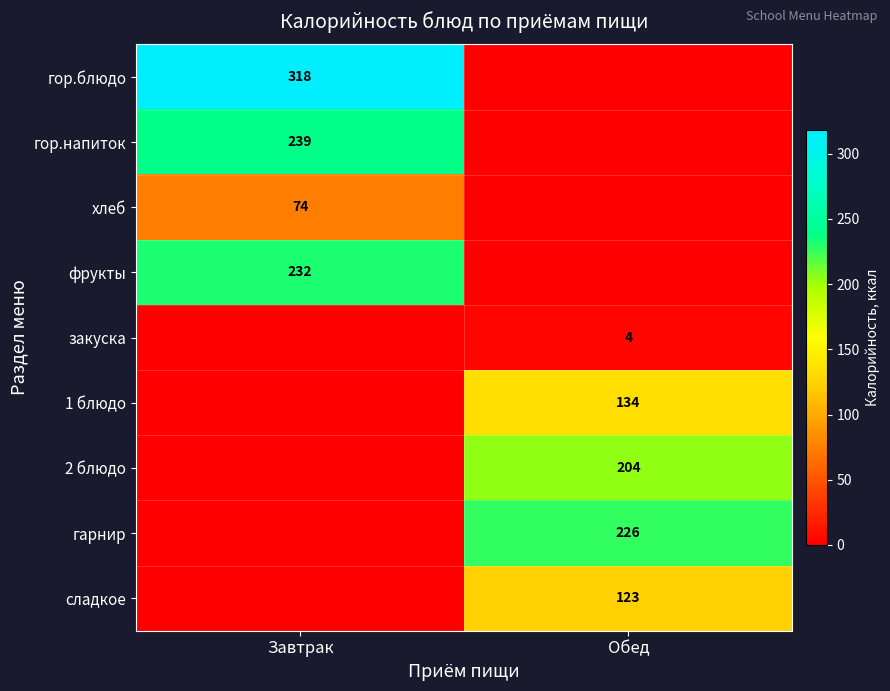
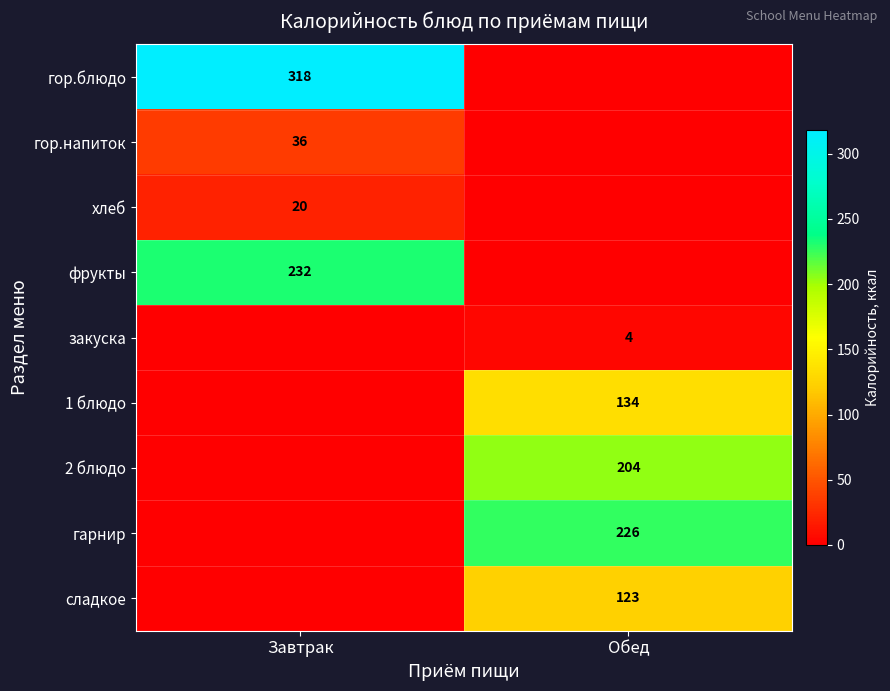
гор.напиток, Завтрак: 239 -> 36
хлеб, Завтрак: 74 -> 20
